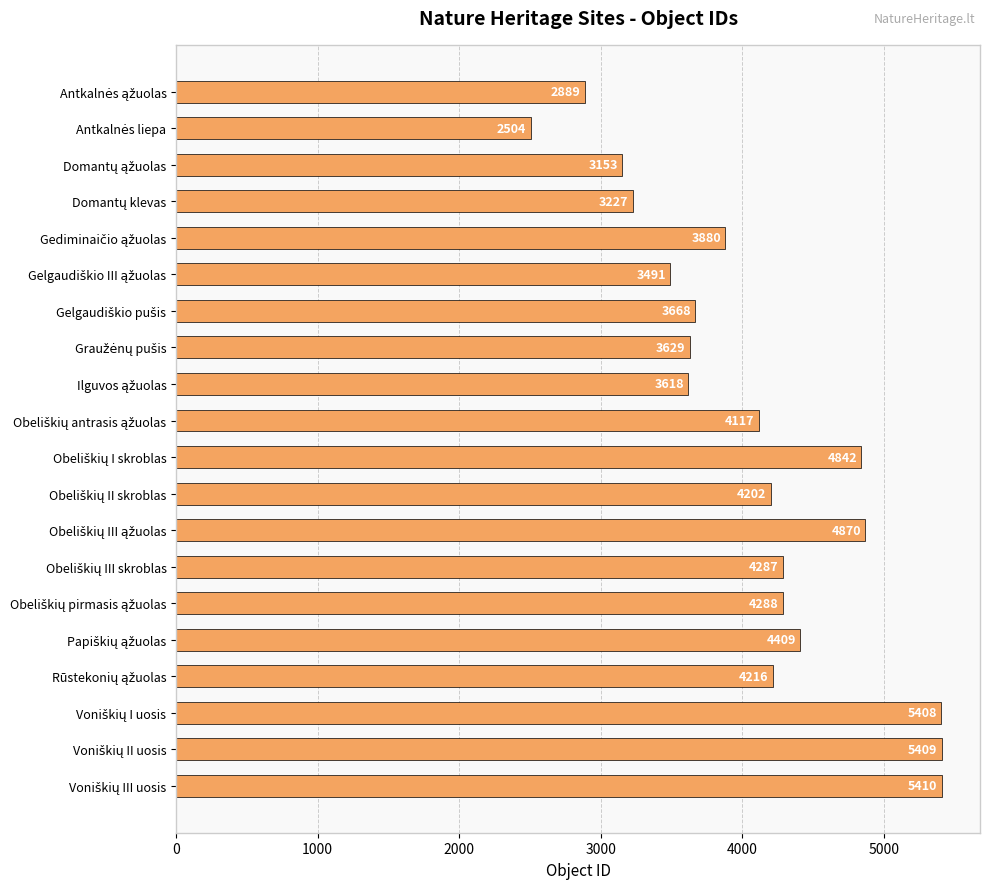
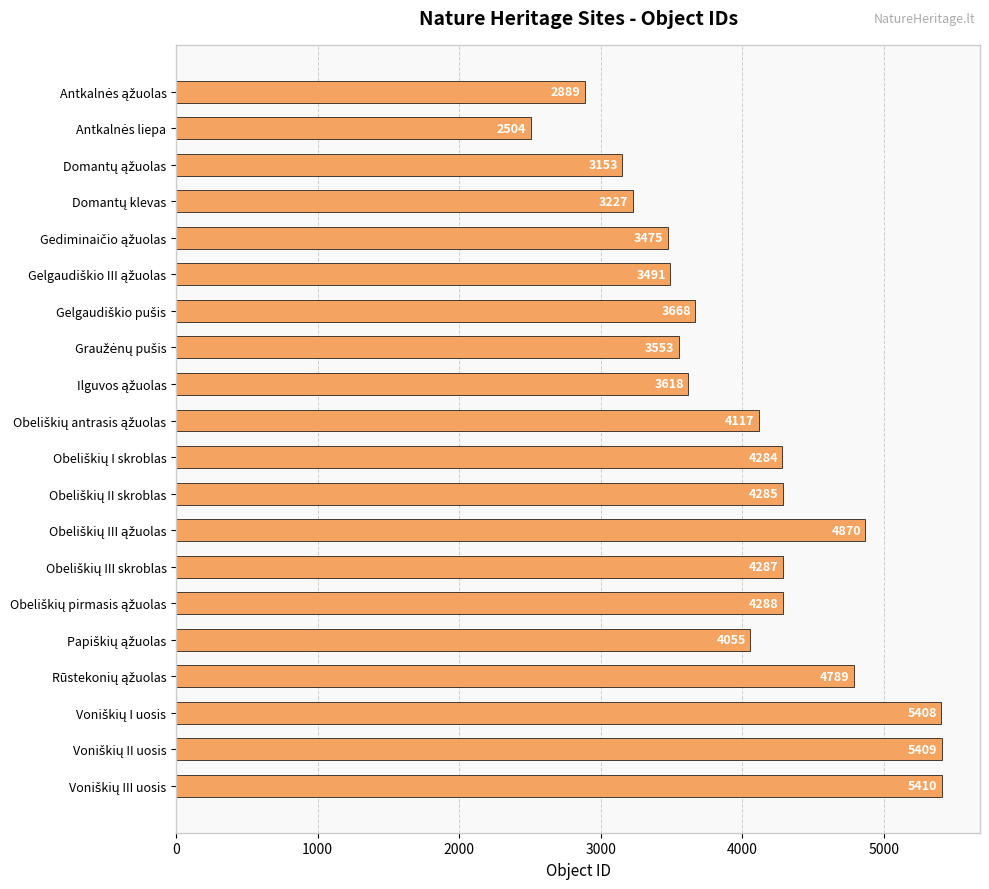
Gediminaičio ąžuolas: 3880 -> 3475
Graužėnų pušis: 3629 -> 3553
Obeliškių I skroblas: 4842 -> 4284
Obeliškių II skroblas: 4202 -> 4285
Papiškių ąžuolas: 4409 -> 4055
Rūstekonių ąžuolas: 4216 -> 4789
